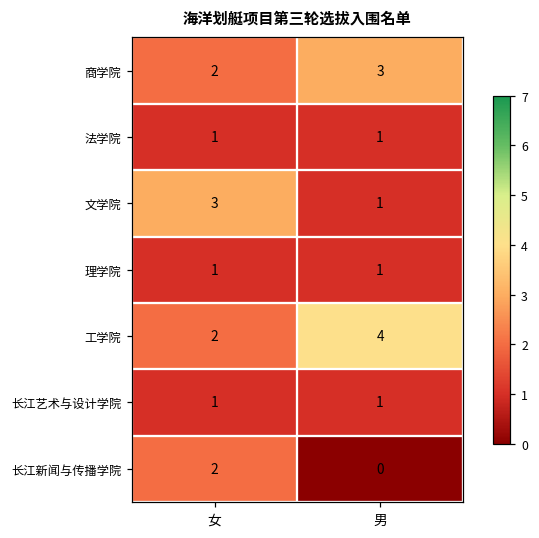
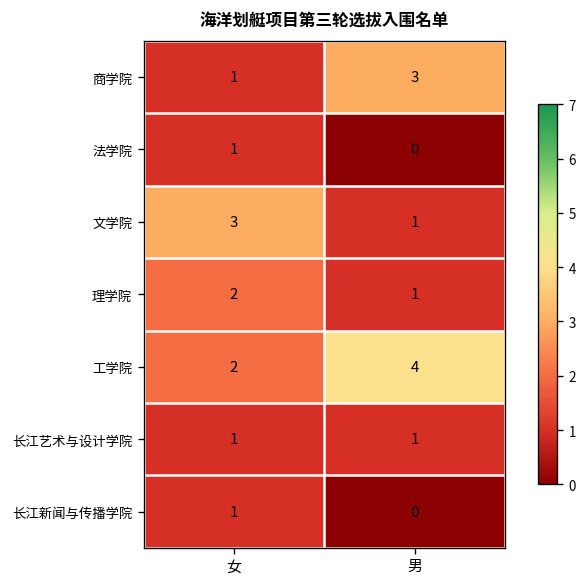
商学院, 女: 2 -> 1
法学院, 男: 1 -> 0
理学院, 女: 1 -> 2
长江新闻与传播学院, 女: 2 -> 1
